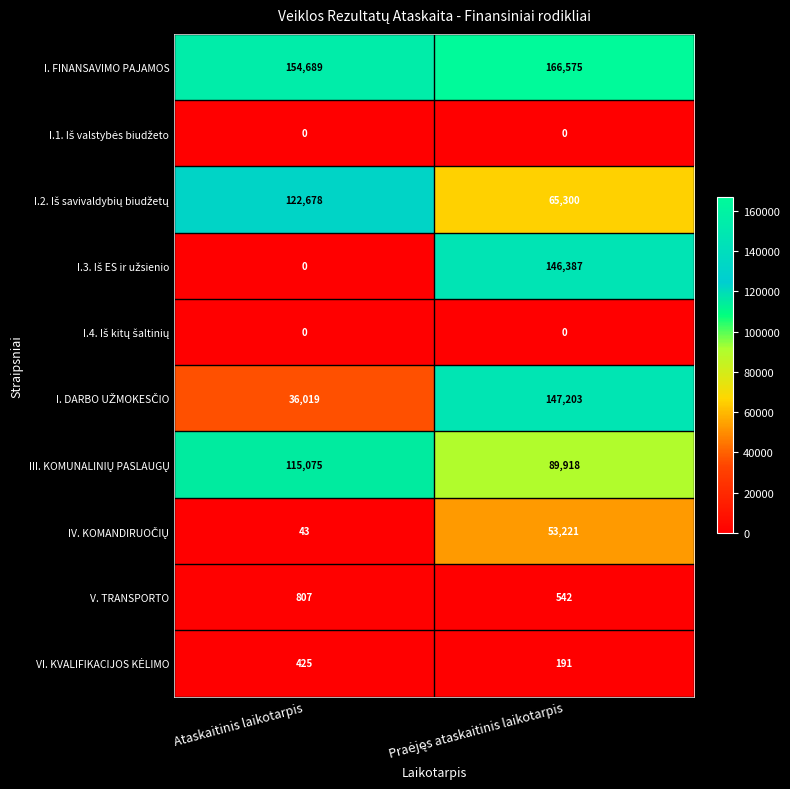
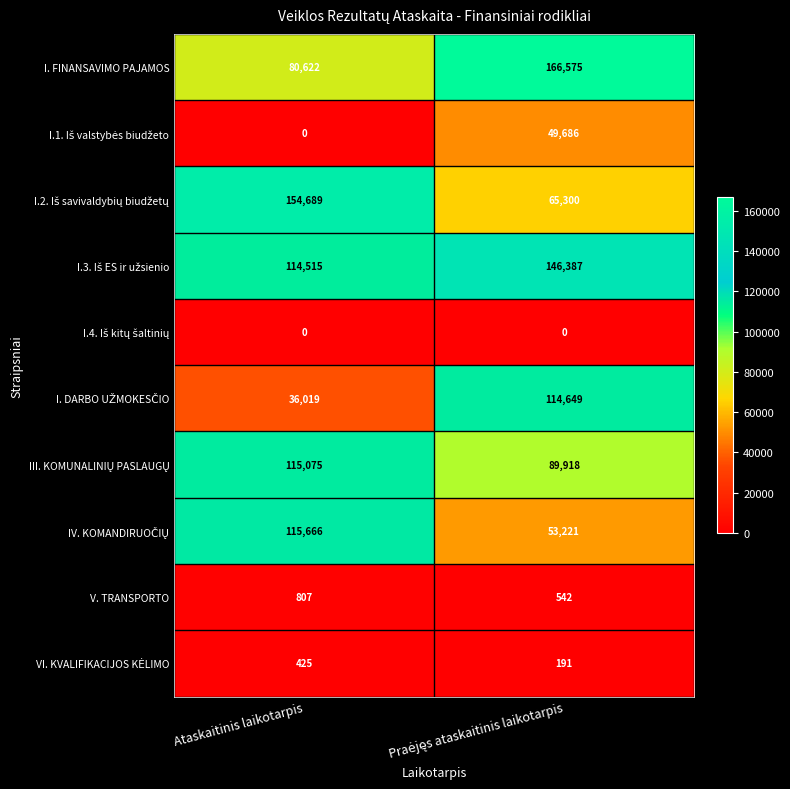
I. FINANSAVIMO PAJAMOS, Ataskaitinis laikotarpis: 154,689 -> 80,622
I.1. Iš valstybės biudžeto, Praėjęs ataskaitinis laikotarpis: 0 -> 49,686
I.2. Iš savivaldybių biudžetų, Ataskaitinis laikotarpis: 122,678 -> 154,689
I.3. Iš ES ir užsienio, Ataskaitinis laikotarpis: 0 -> 114,515
I. DARBO UŽMOKESČIO, Praėjęs ataskaitinis laikotarpis: 147,203 -> 114,649
IV. KOMANDIRUOČIŲ, Ataskaitinis laikotarpis: 43 -> 115,666
